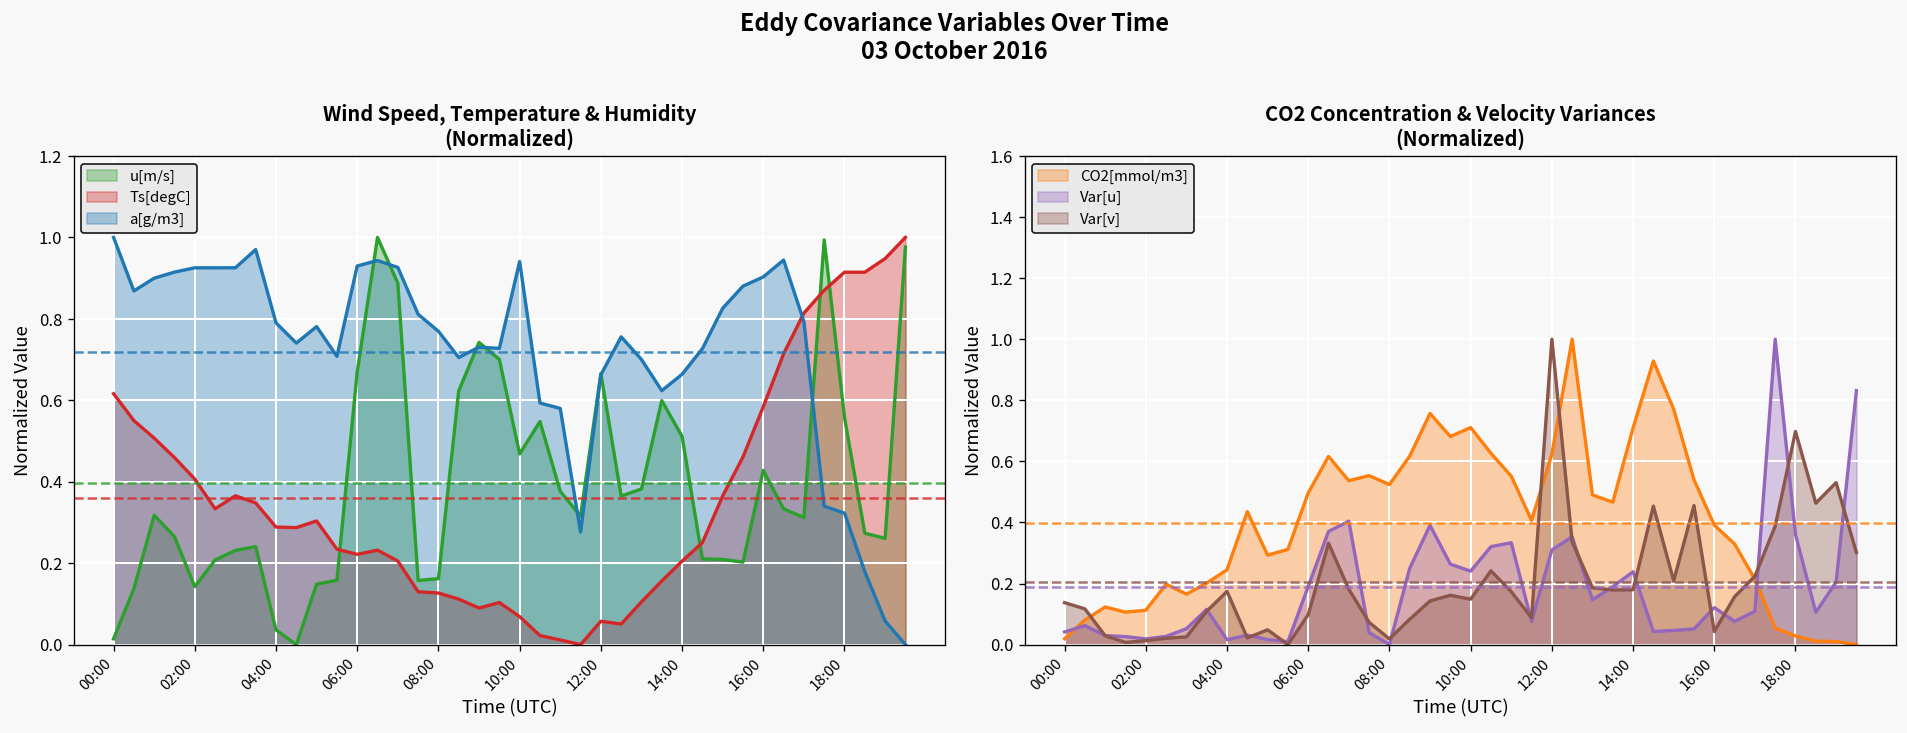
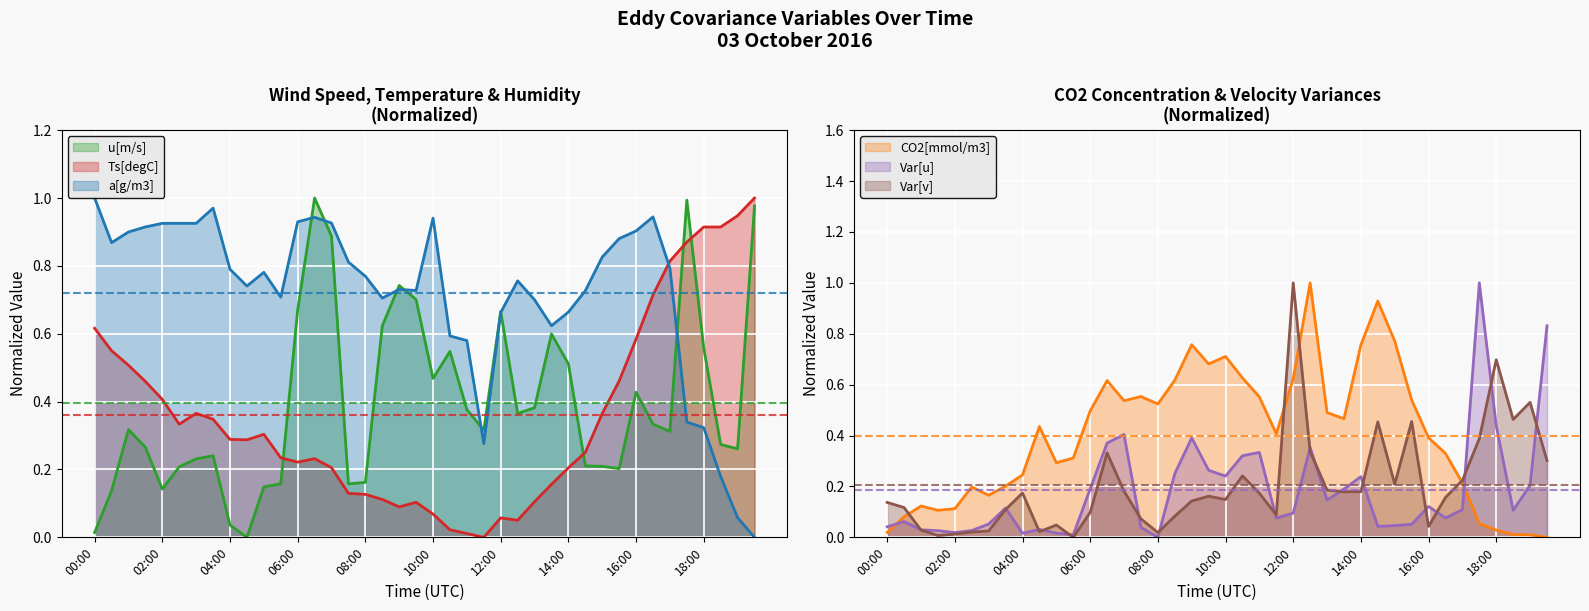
CO2 Concentration & Velocity Variances (Normalized), Var[u], 12:00: 0.31 -> 0.10
CO2 Concentration & Velocity Variances (Normalized), CO2[mmol/m3], 14:00: 0.71 -> 0.76
CO2 Concentration & Velocity Variances (Normalized), Var[u], 18:00: 0.36 -> 0.44
